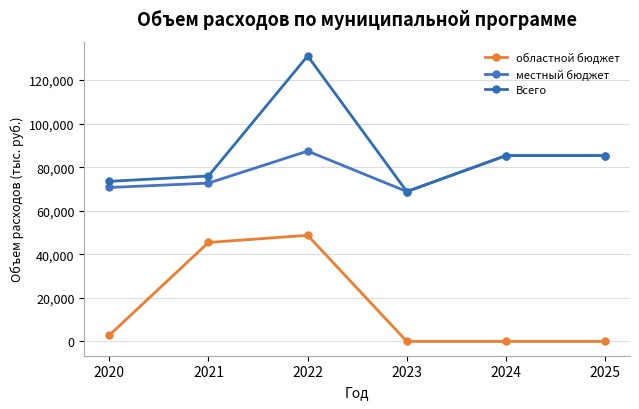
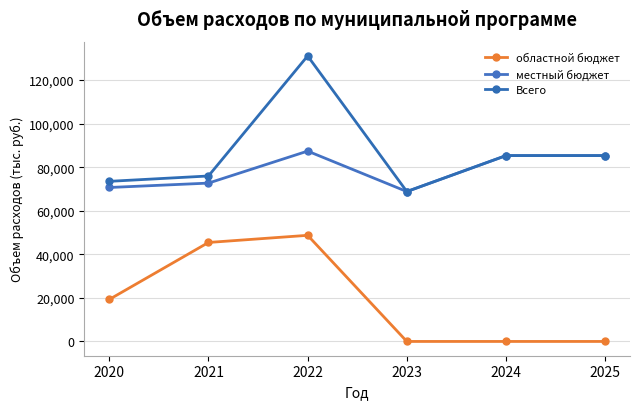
областной бюджет, 2020: 3,000 -> 19,000
